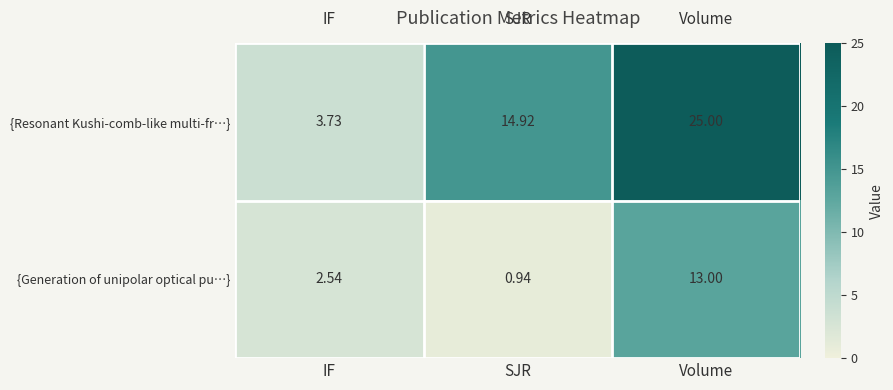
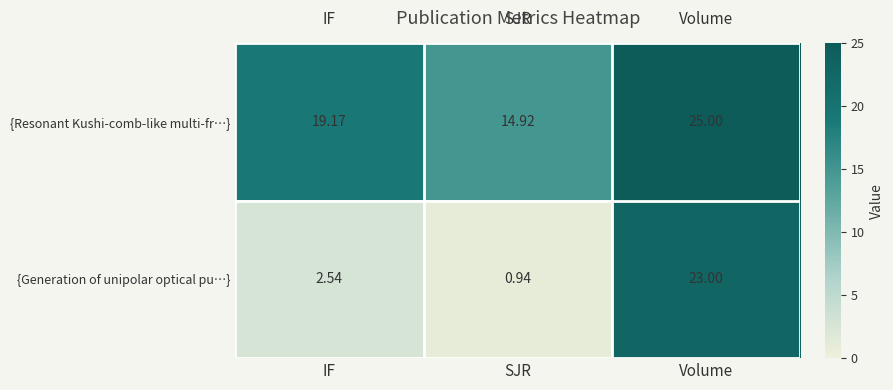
{Resonant Kushi-comb-like multi-fr…}, IF: 3.73 -> 19.17
{Generation of unipolar optical pu…}, Volume: 13.00 -> 23.00
